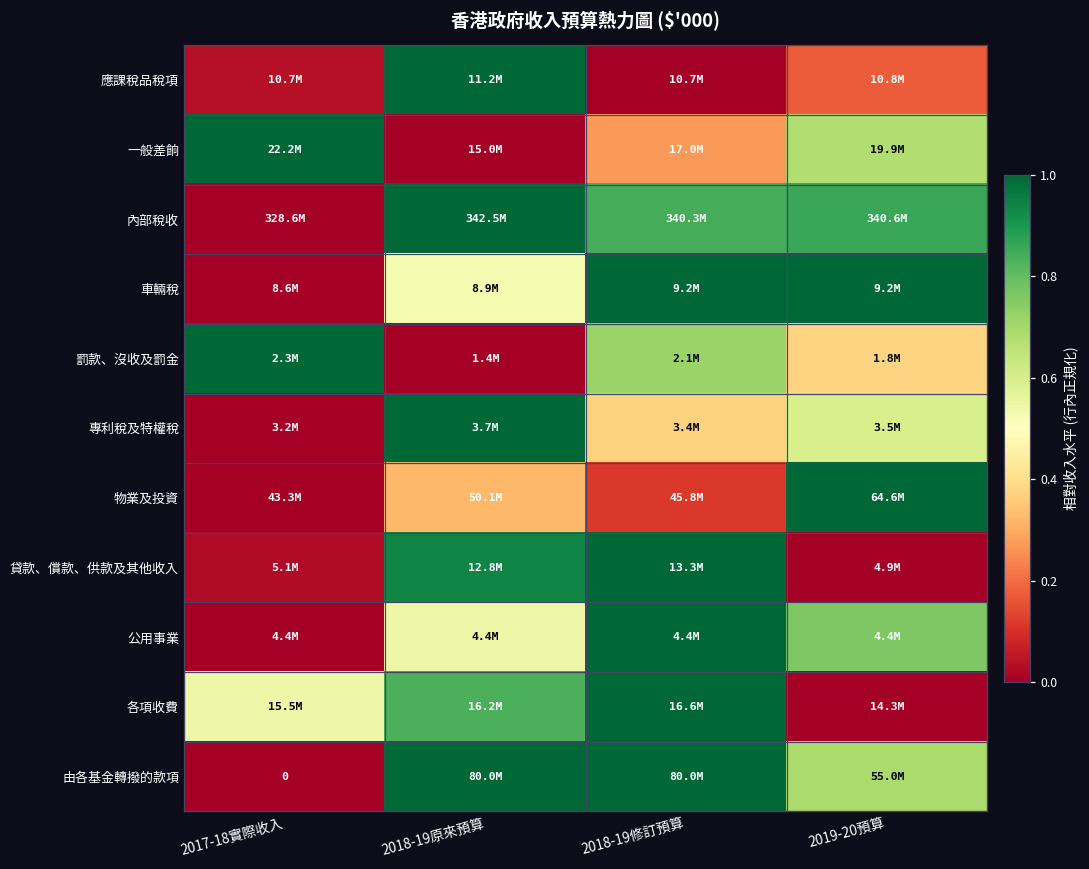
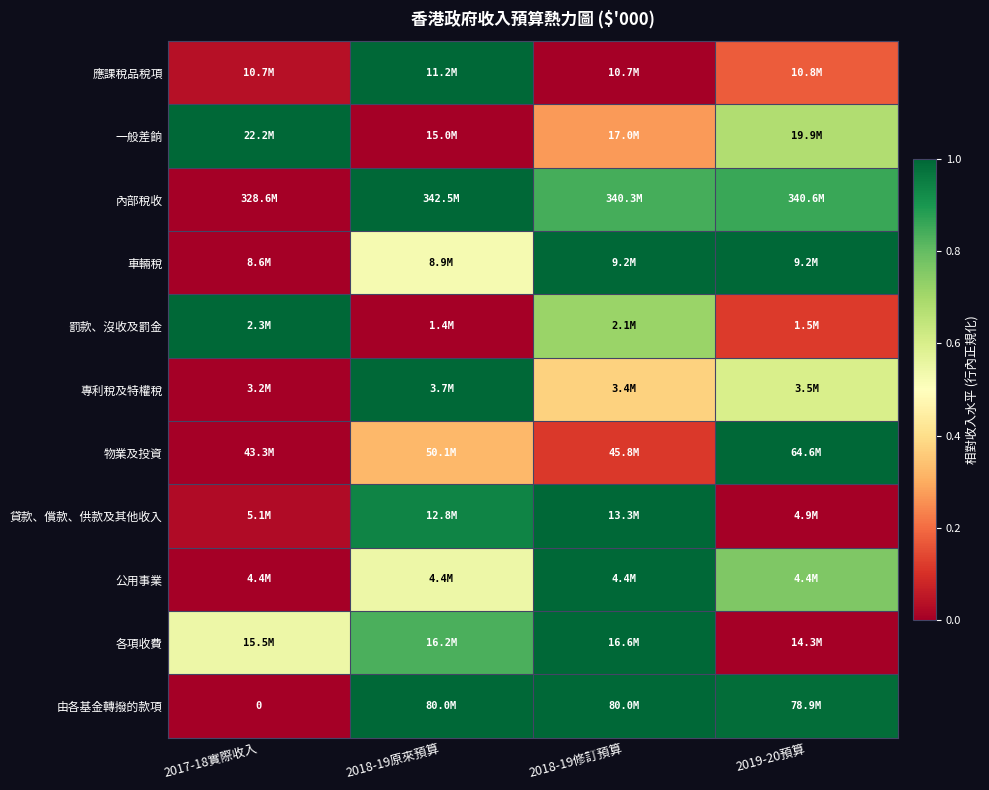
罰款、沒收及罰金, 2019-20預算: 1.8M -> 1.5M
由各基金轉撥的款項, 2019-20預算: 55.0M -> 78.9M
